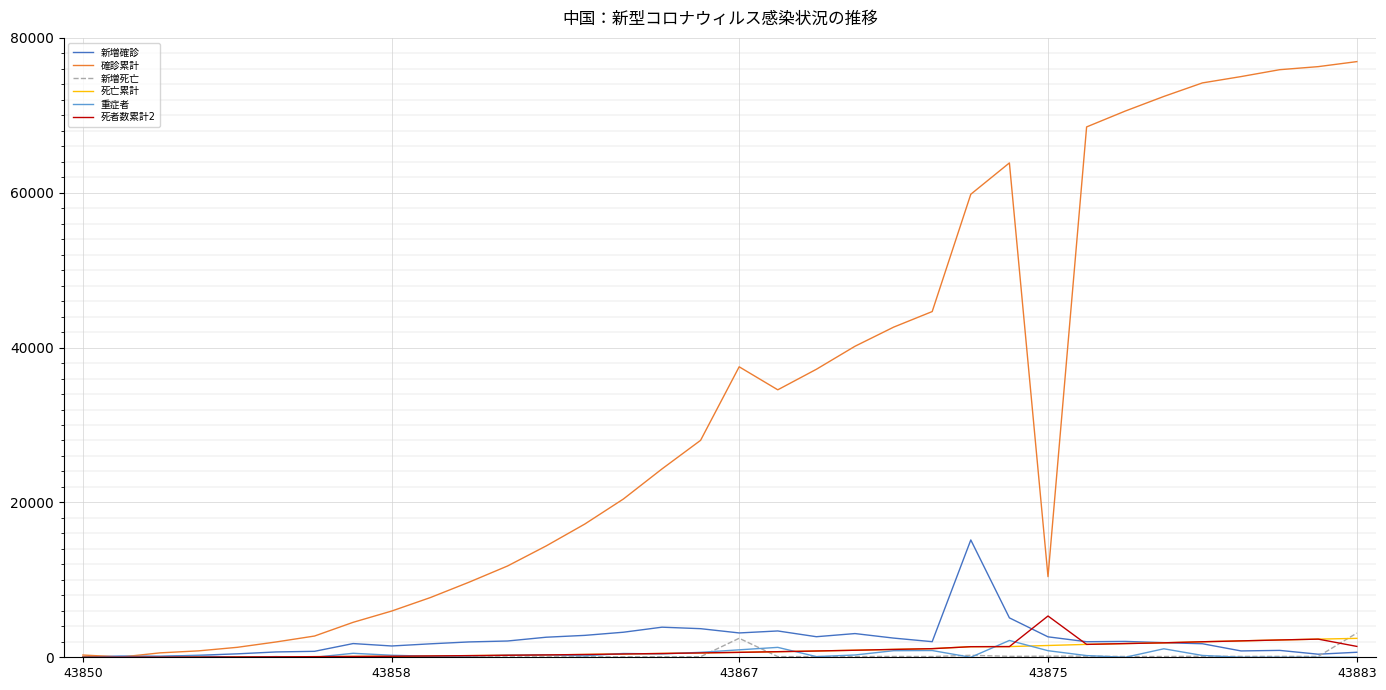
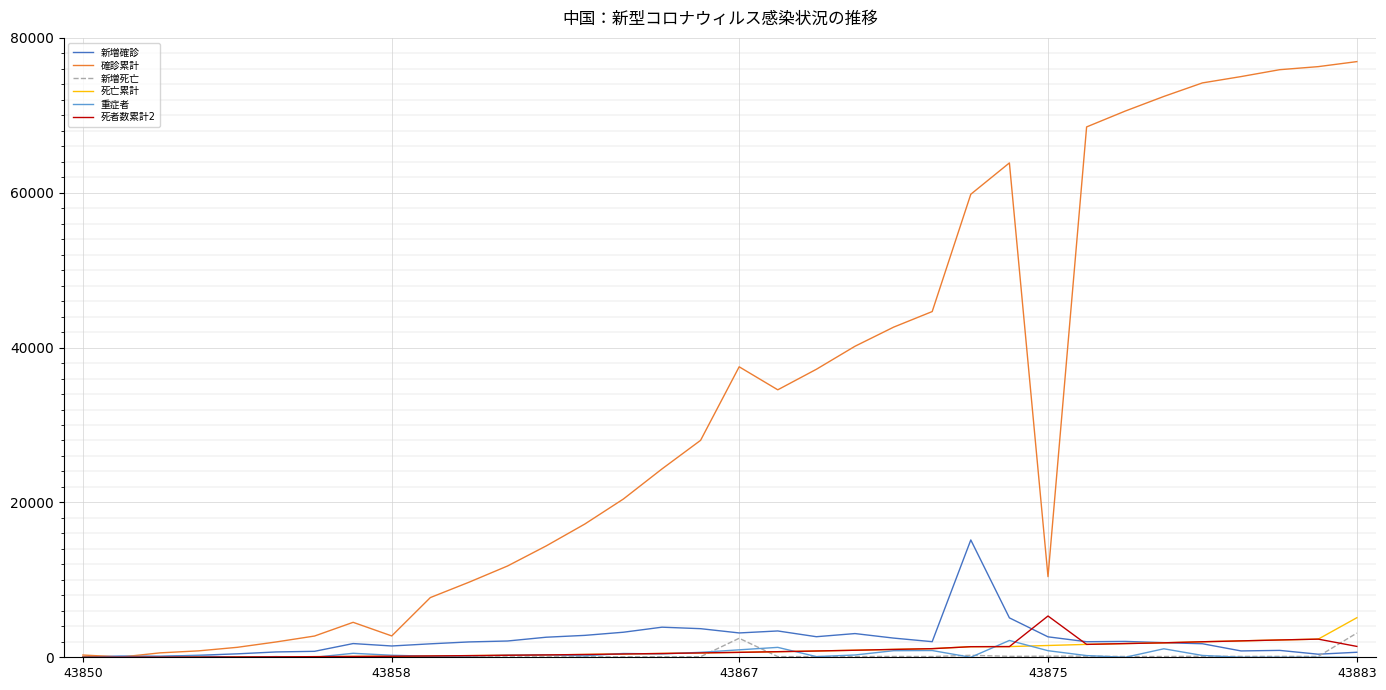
確診累計, 43858: 6000 -> 3000
死亡累計, 43883: 2000 -> 5000
